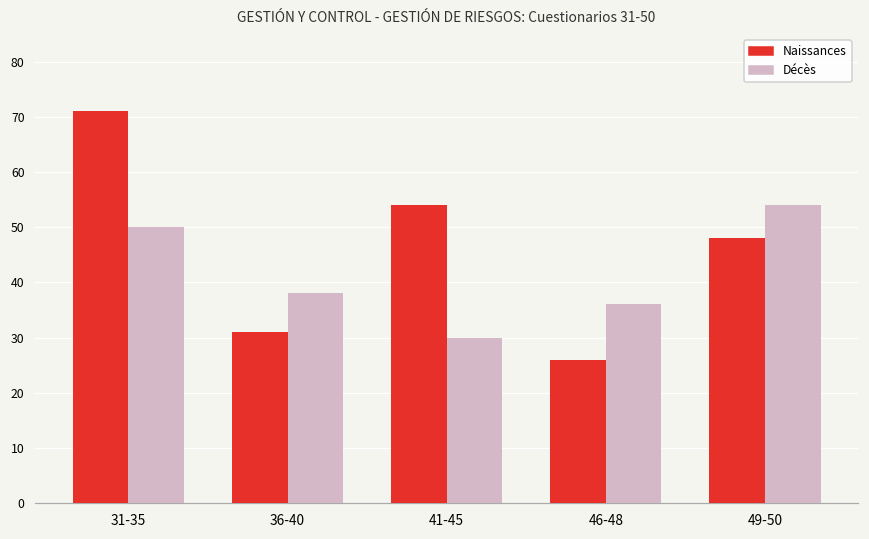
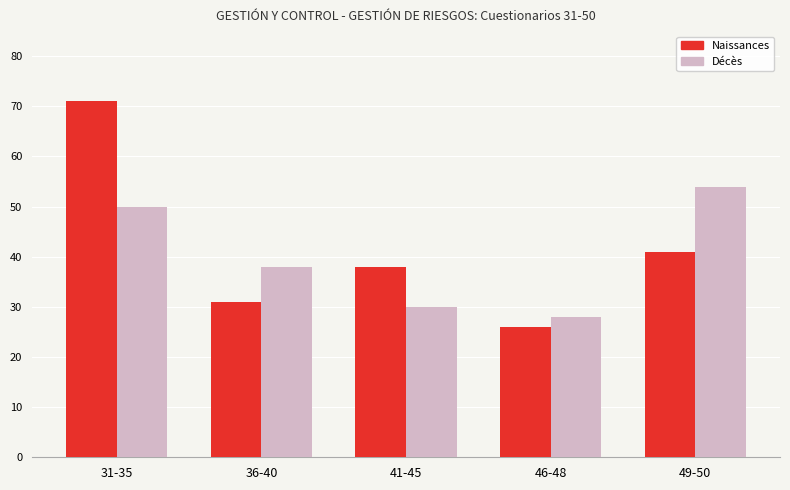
Naissances, 41-45: 54 -> 38
Décès, 46-48: 36 -> 28
Naissances, 49-50: 48 -> 41
